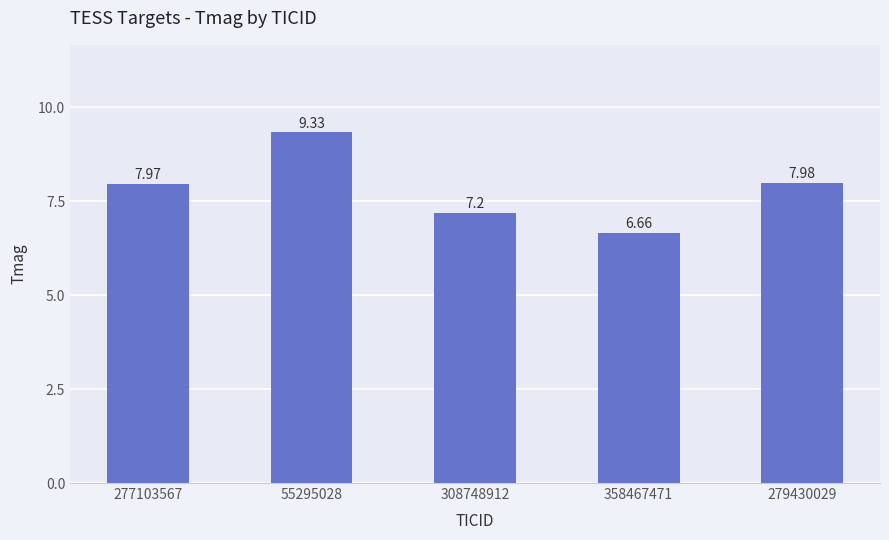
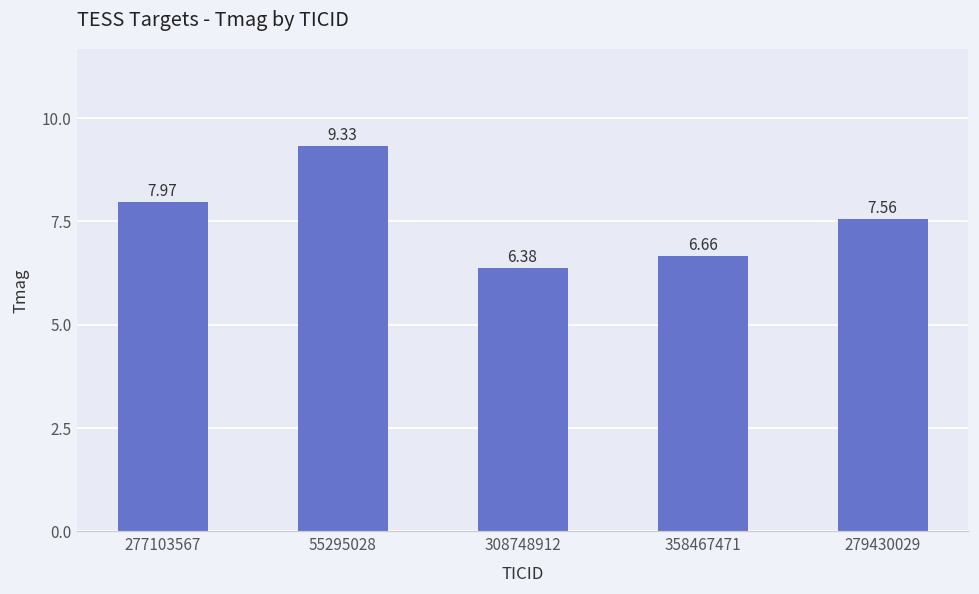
308748912: 7.2 -> 6.38
279430029: 7.98 -> 7.56
